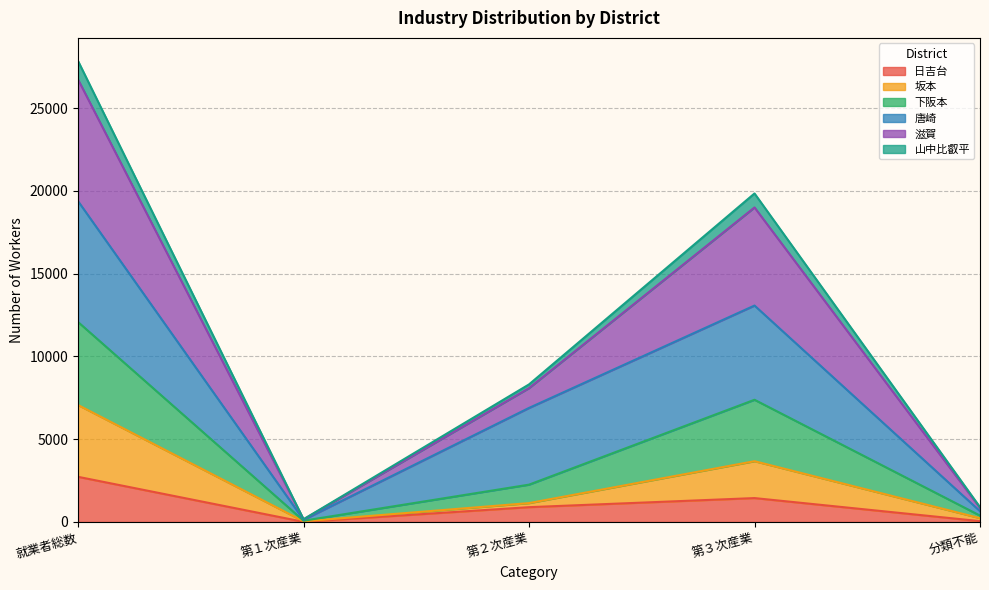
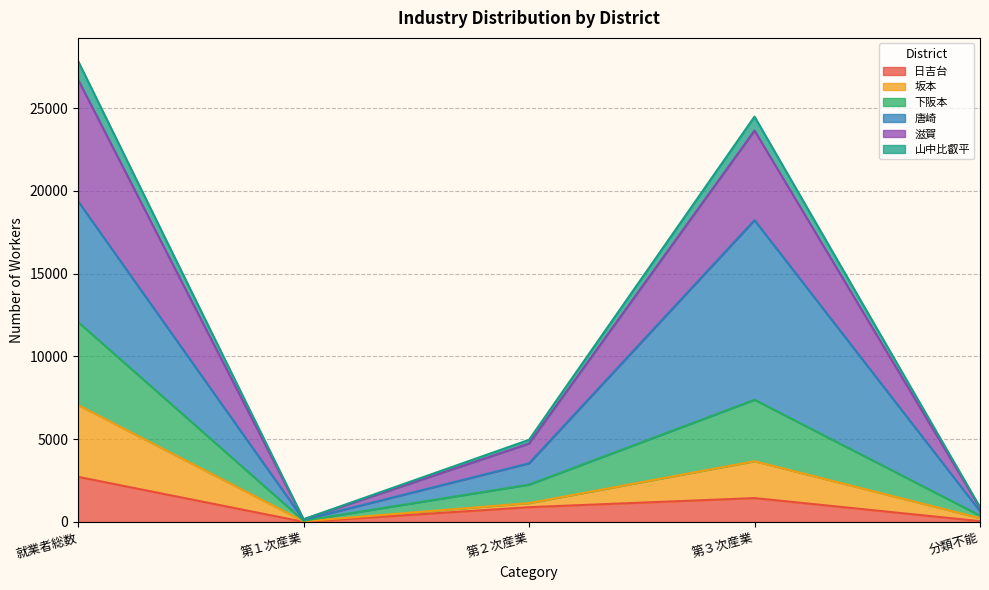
唐崎, 第２次産業: 4600 -> 1300
唐崎, 第３次産業: 5700 -> 10800
滋賀, 第３次産業: 5900 -> 5400
